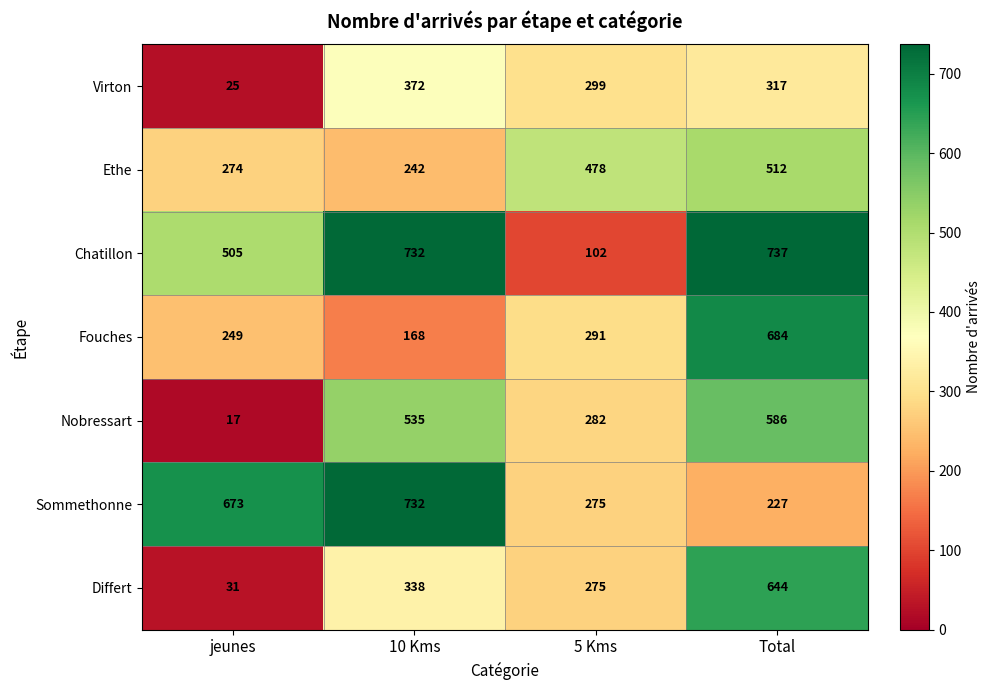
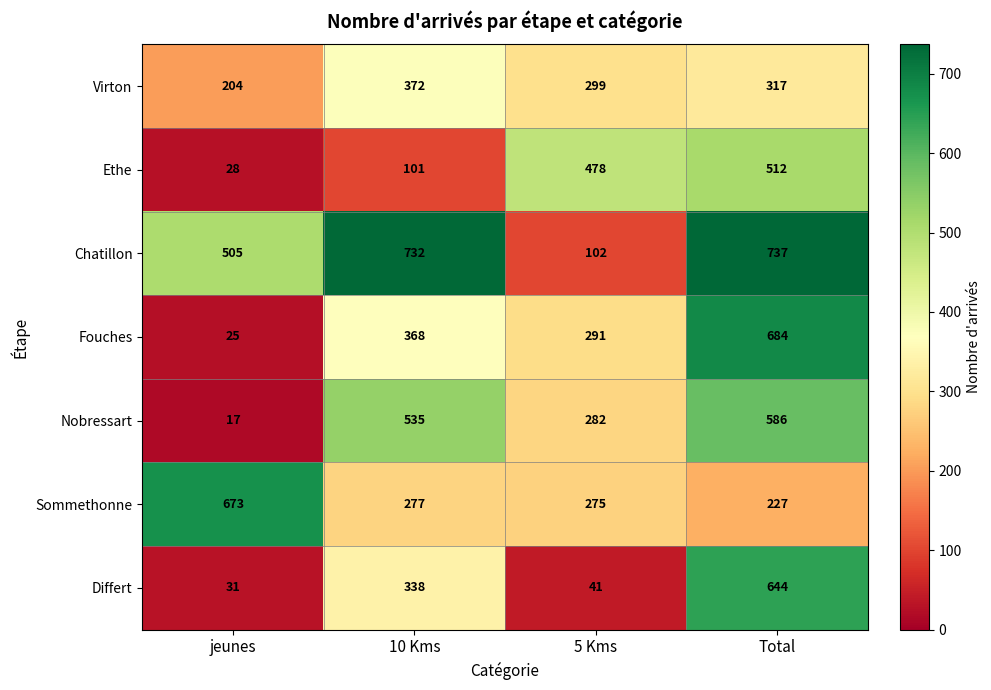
Virton, jeunes: 25 -> 204
Ethe, jeunes: 274 -> 28
Ethe, 10 Kms: 242 -> 101
Fouches, jeunes: 249 -> 25
Fouches, 10 Kms: 168 -> 368
Sommethonne, 10 Kms: 732 -> 277
Differt, 5 Kms: 275 -> 41
